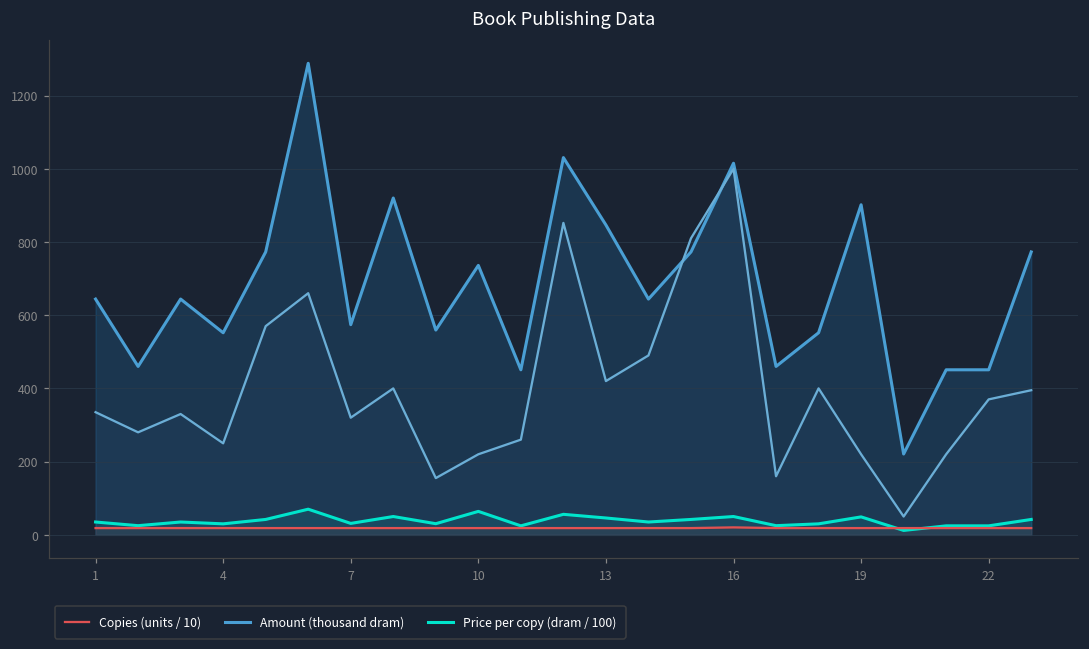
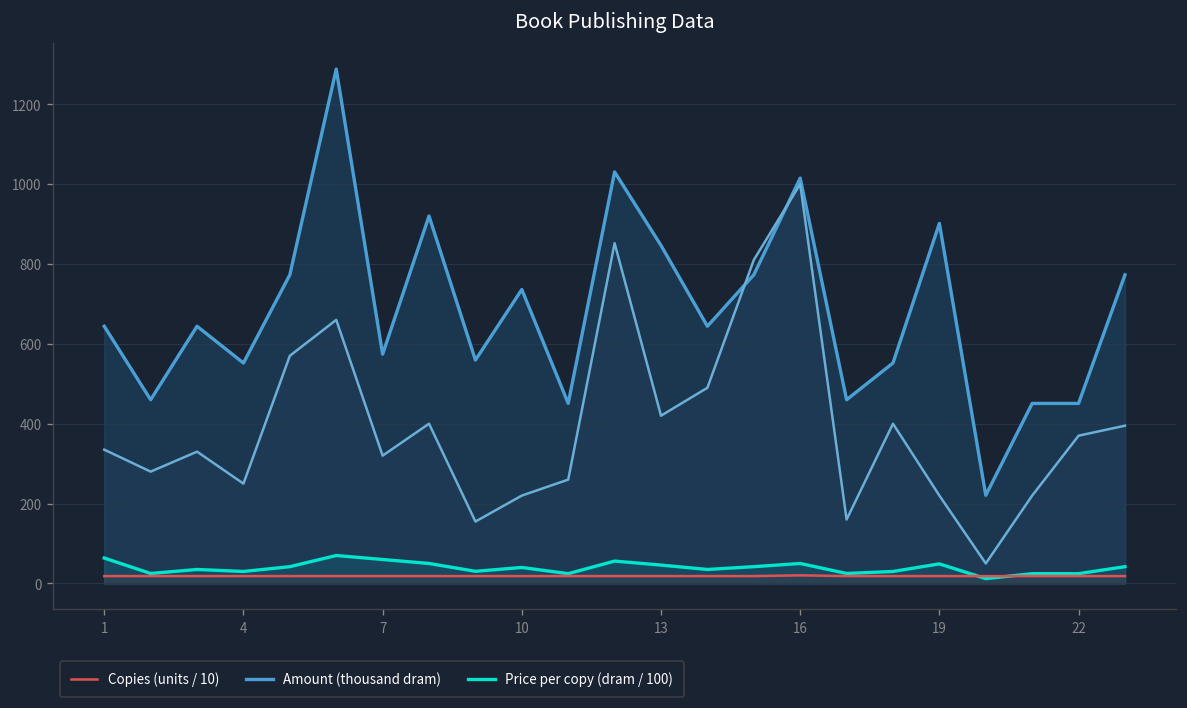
Price per copy (dram / 100), 1: 40 -> 60
Price per copy (dram / 100), 7: 30 -> 60
Price per copy (dram / 100), 10: 60 -> 40
